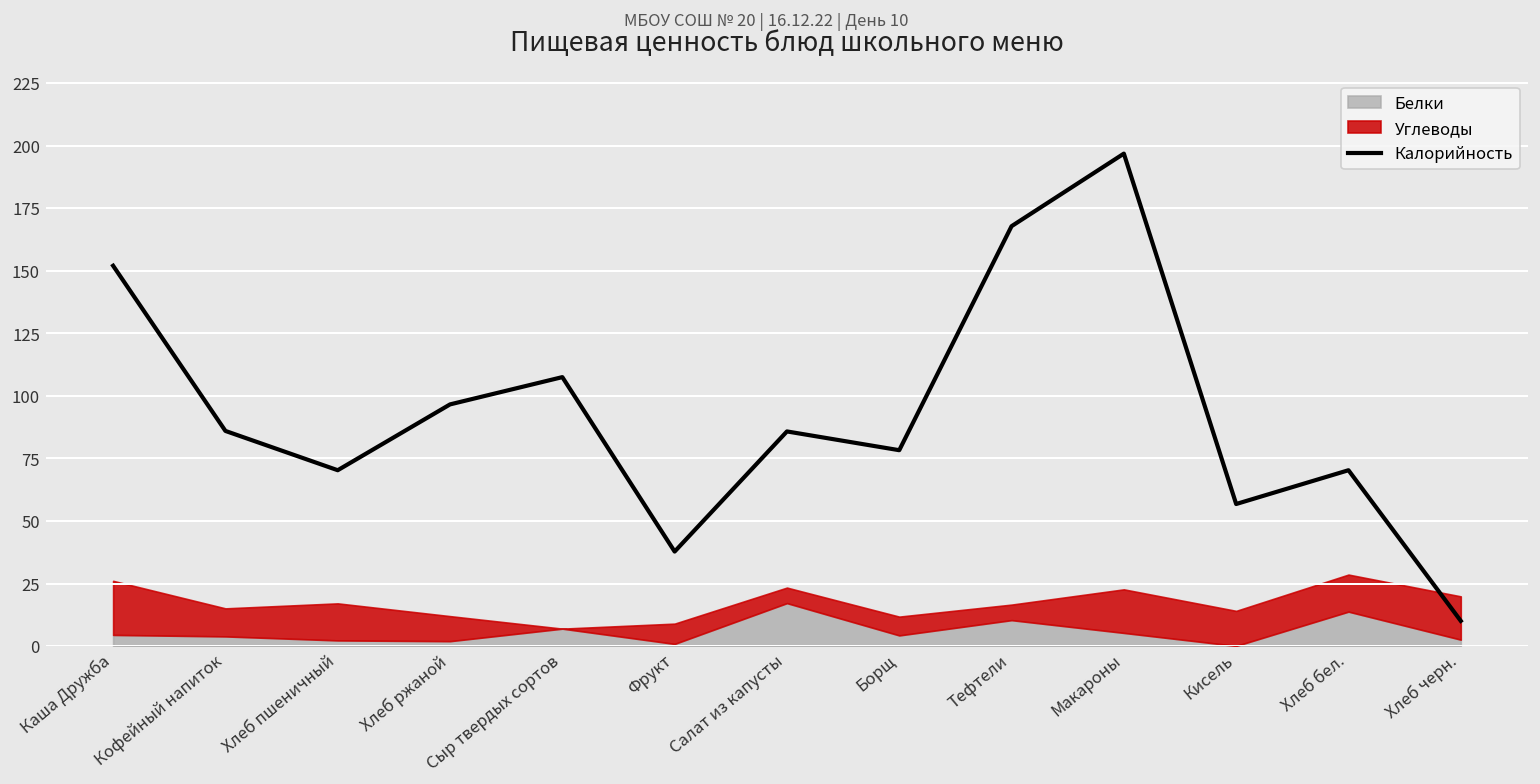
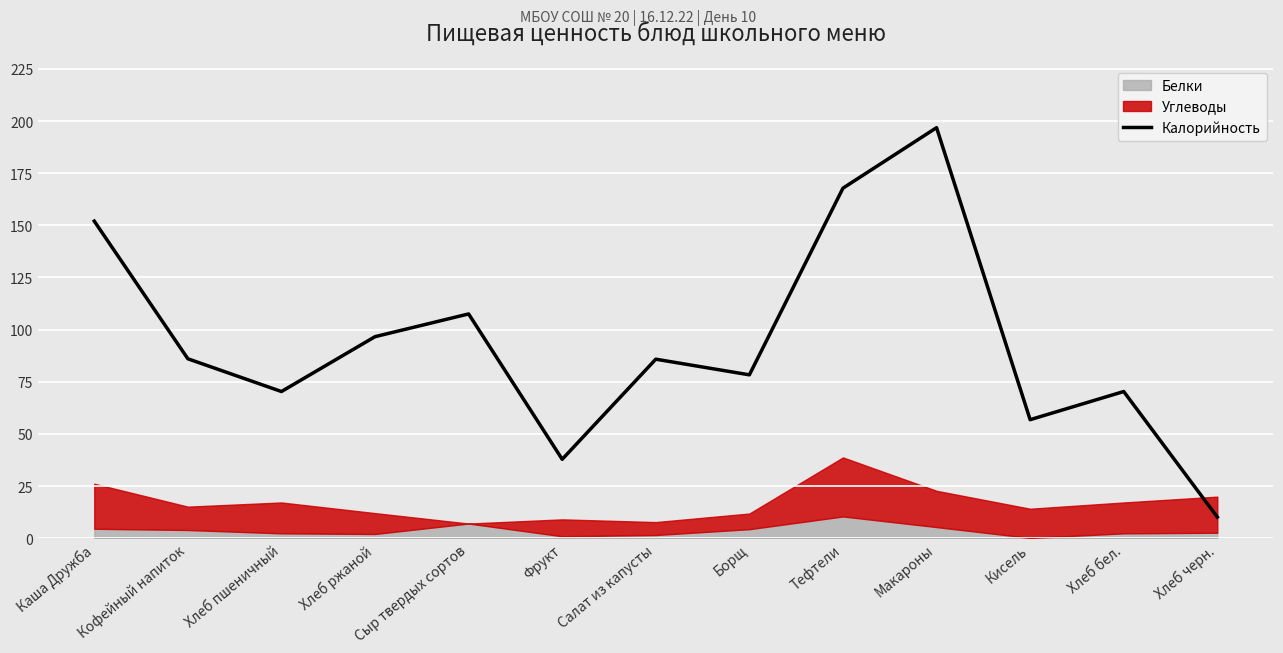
Белки, Салат из капусты: 17 -> 2
Углеводы, Тефтели: 6 -> 28
Белки, Хлеб бел.: 14 -> 2
